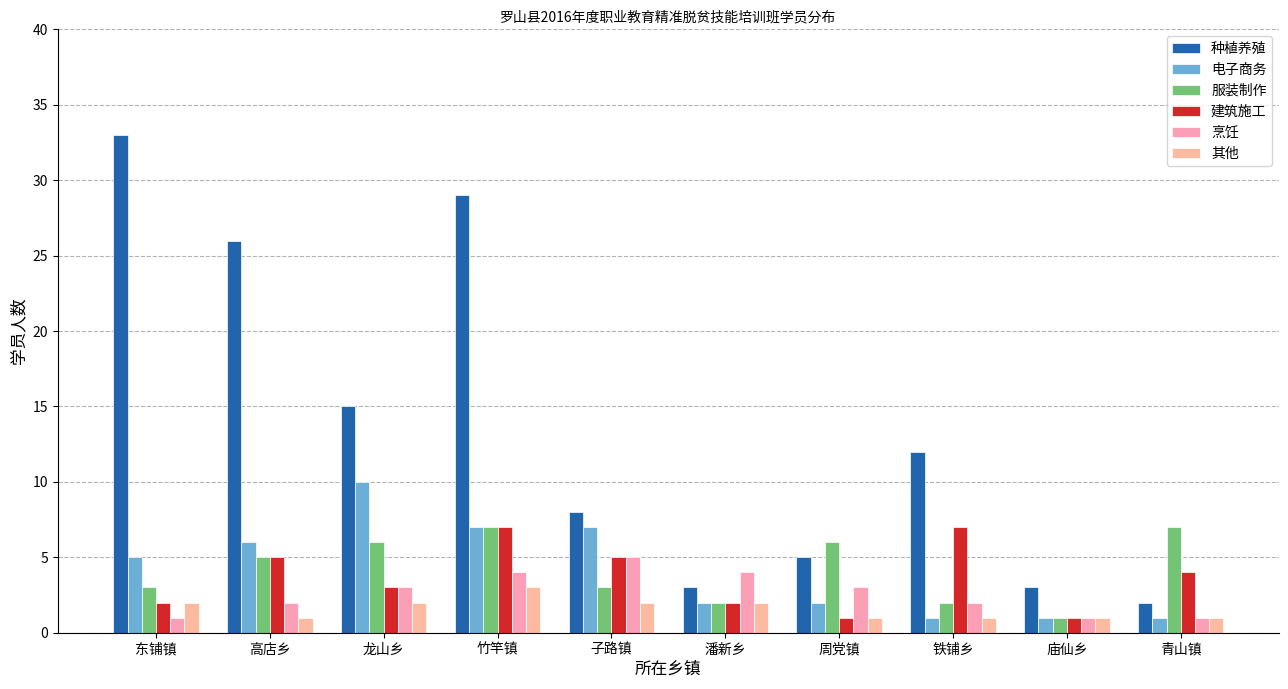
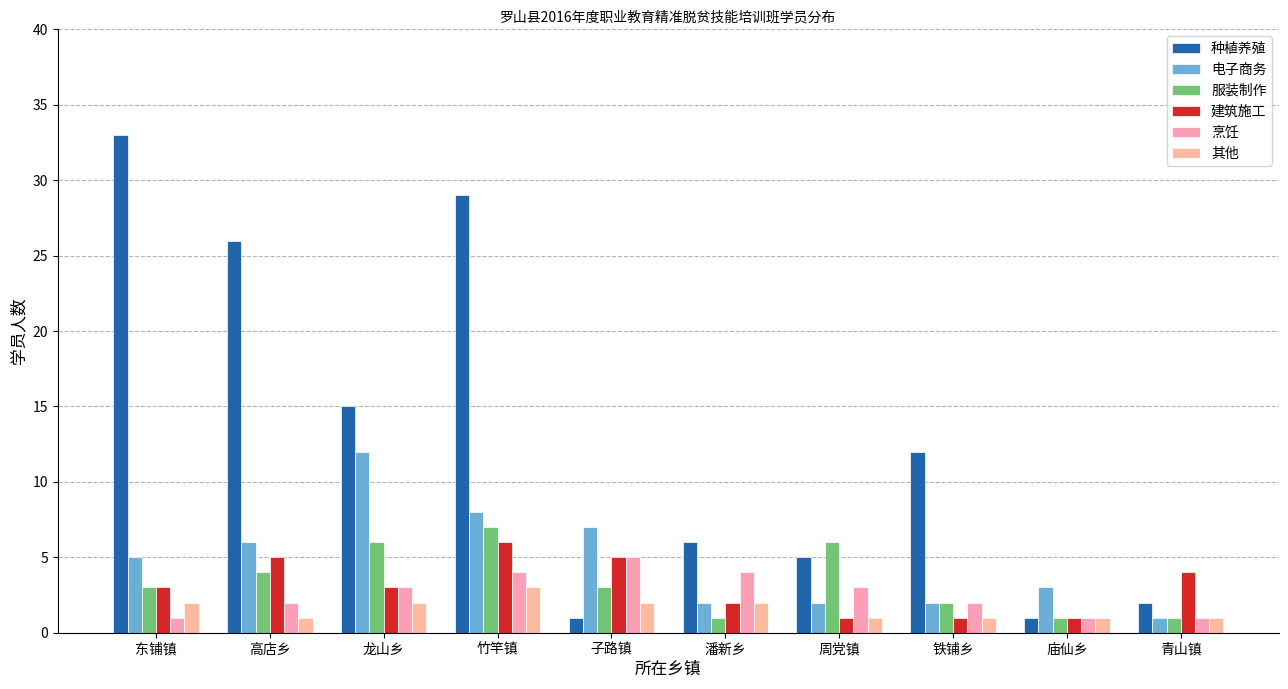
建筑施工, 东铺镇: 2 -> 3
服装制作, 高店乡: 5 -> 4
电子商务, 龙山乡: 10 -> 12
电子商务, 竹竿镇: 7 -> 8
建筑施工, 竹竿镇: 7 -> 6
种植养殖, 子路镇: 8 -> 1
种植养殖, 潘新乡: 3 -> 6
服装制作, 潘新乡: 2 -> 1
电子商务, 铁铺乡: 1 -> 2
建筑施工, 铁铺乡: 7 -> 1
种植养殖, 庙仙乡: 3 -> 1
电子商务, 庙仙乡: 1 -> 3
服装制作, 青山镇: 7 -> 1
